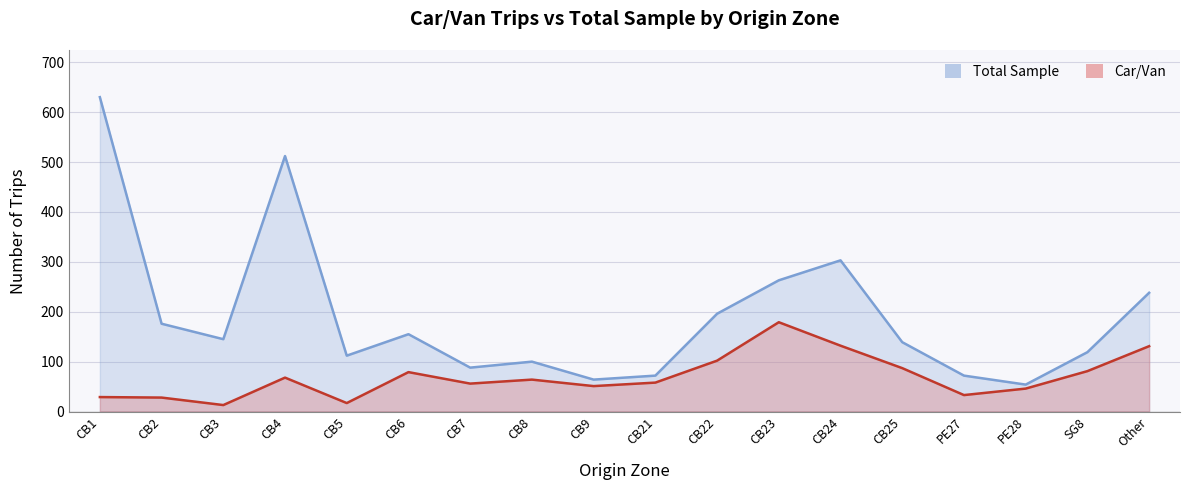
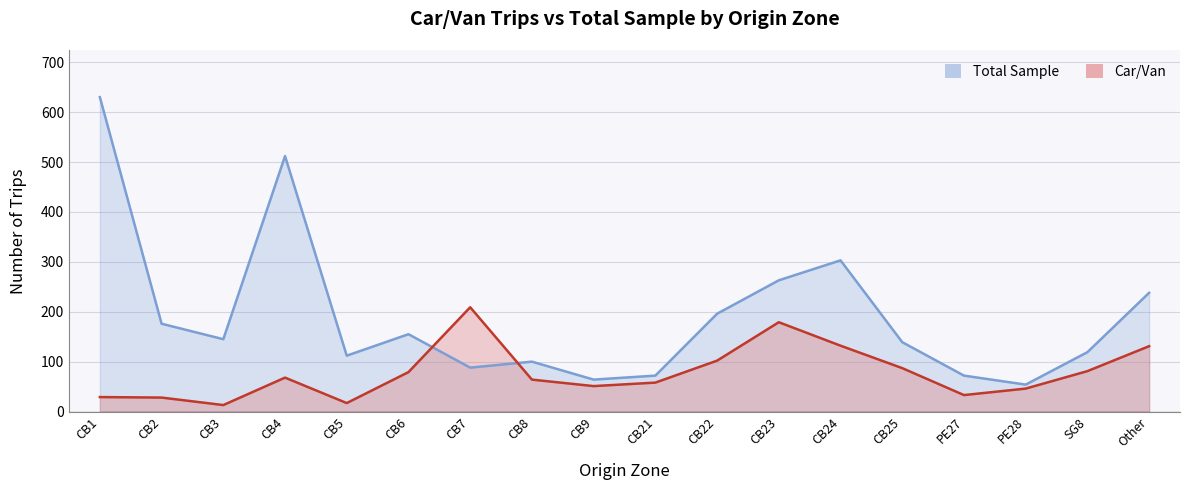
Car/Van, CB7: 60 -> 210
